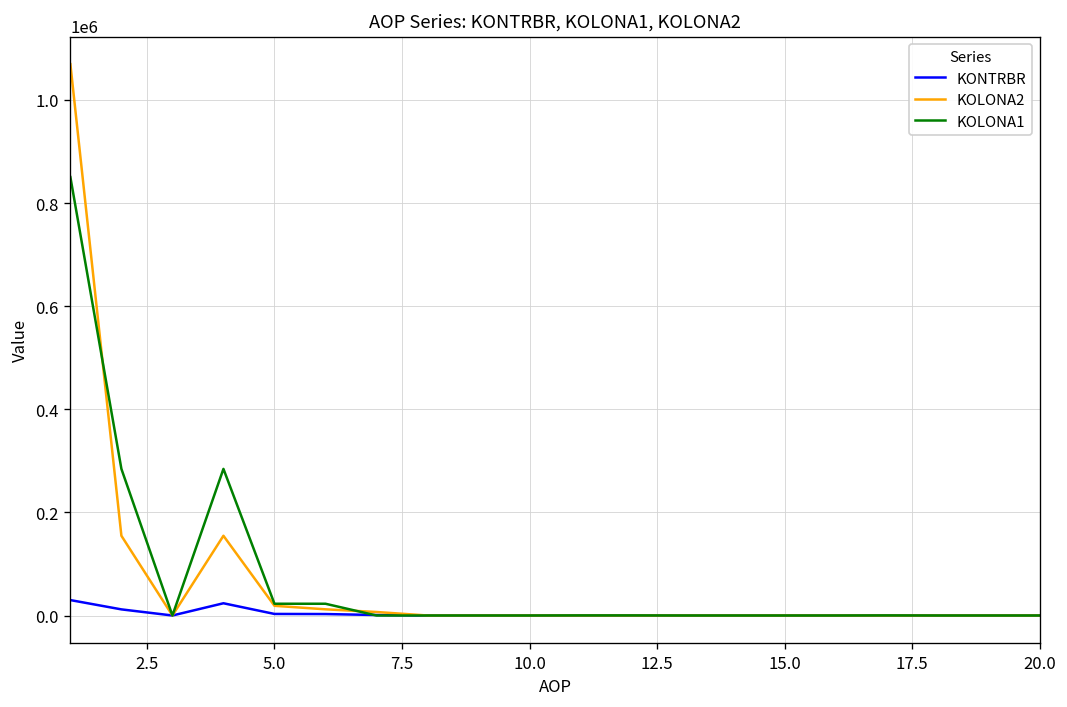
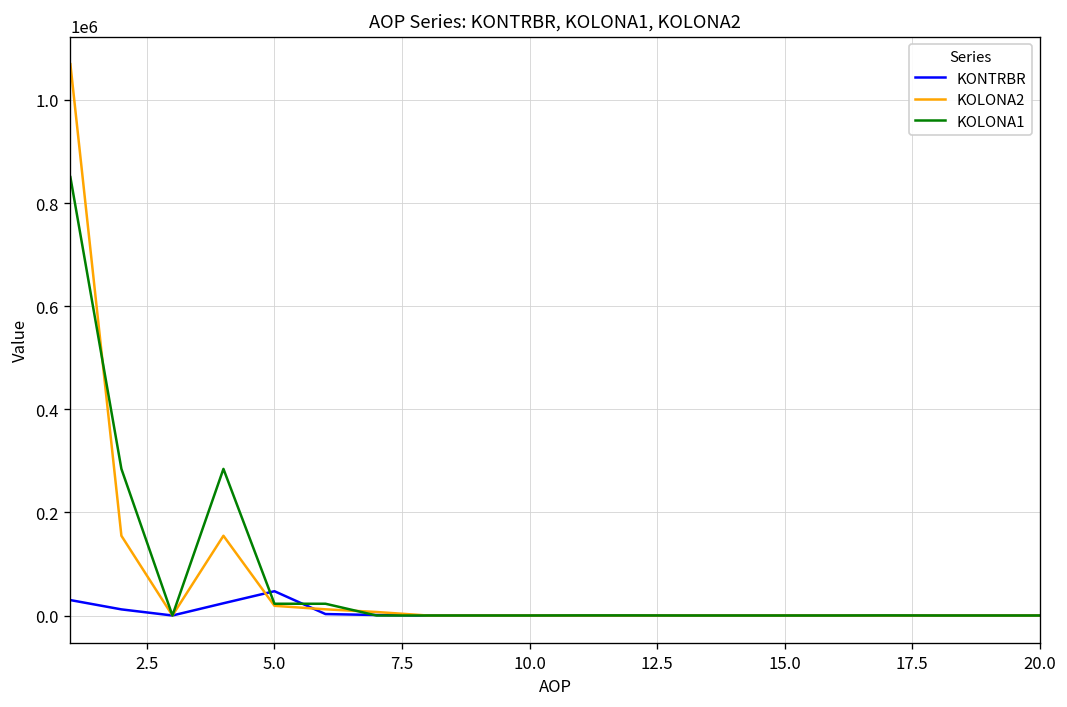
KONTRBR, 5.0: 0 -> 50000
